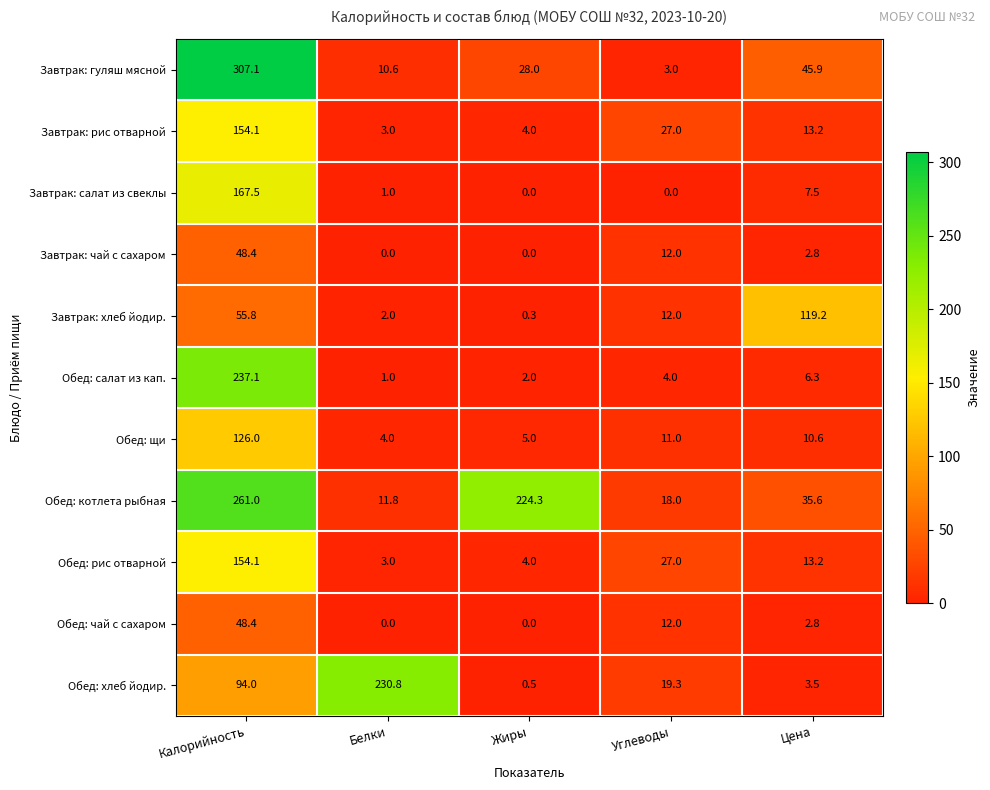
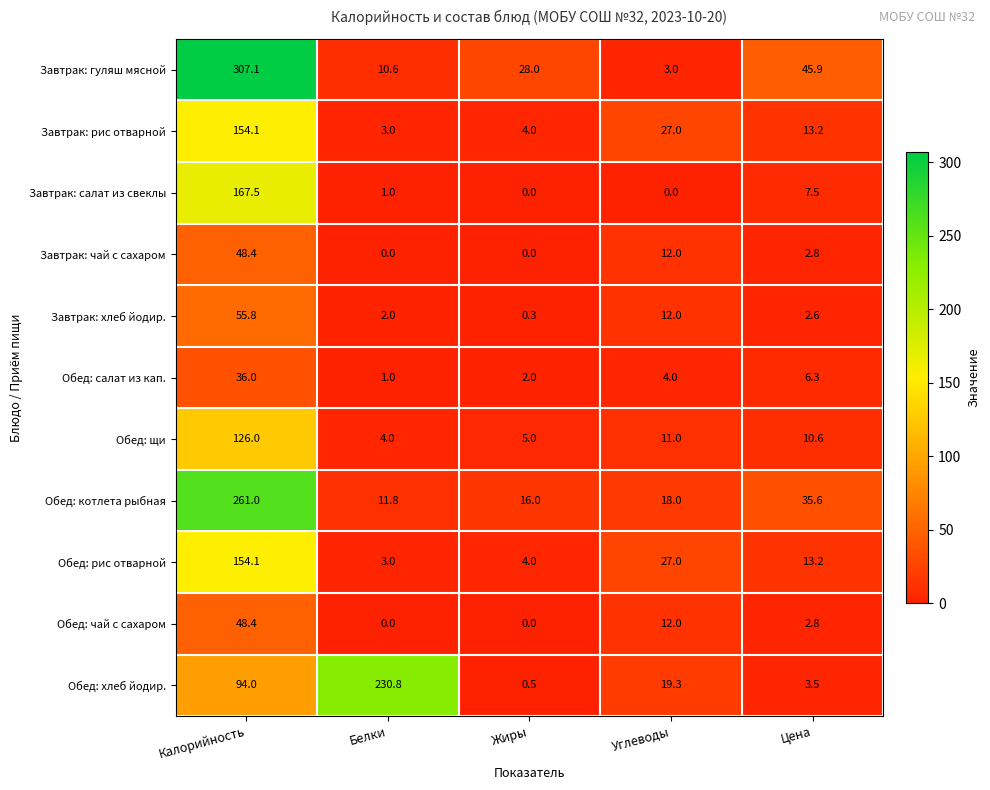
Завтрак: хлеб йодир., Цена: 119.2 -> 2.6
Обед: салат из кап., Калорийность: 237.1 -> 36.0
Обед: котлета рыбная, Жиры: 224.3 -> 16.0
